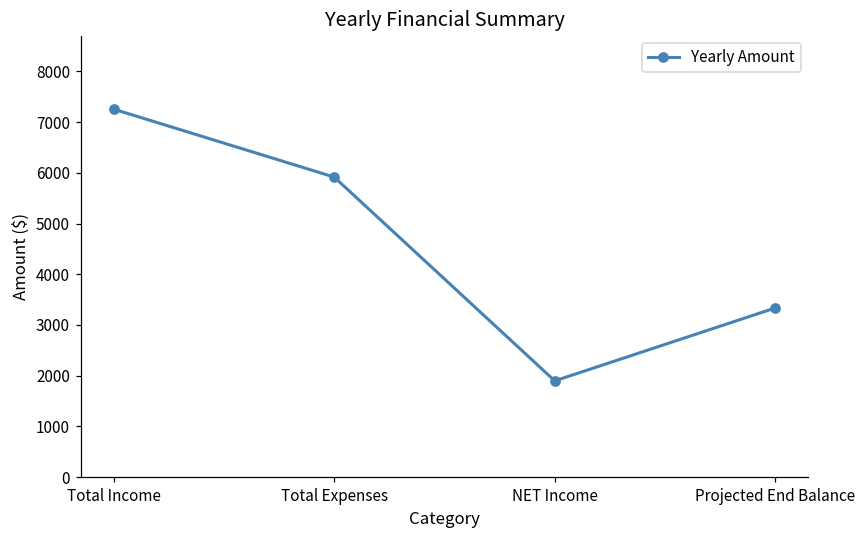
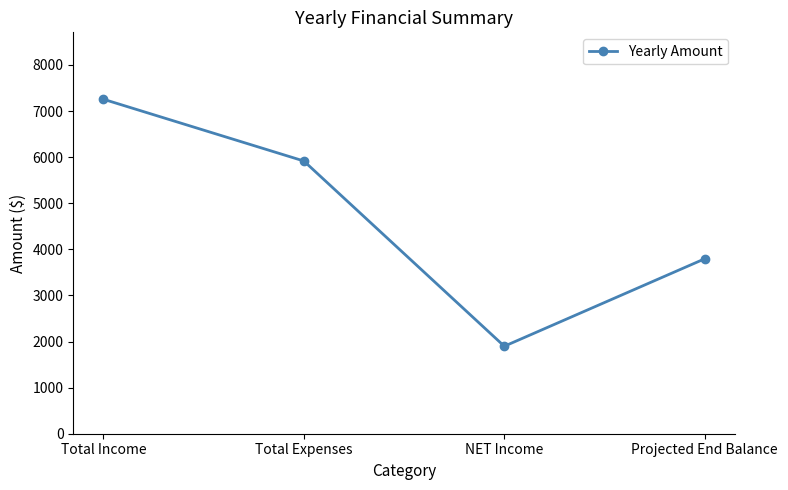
Projected End Balance: 3300 -> 3800
